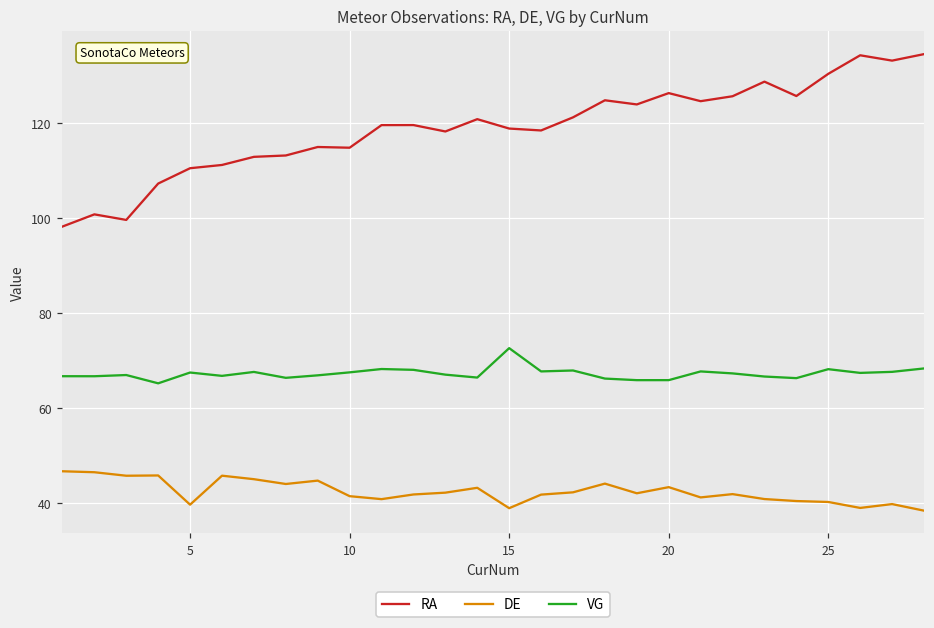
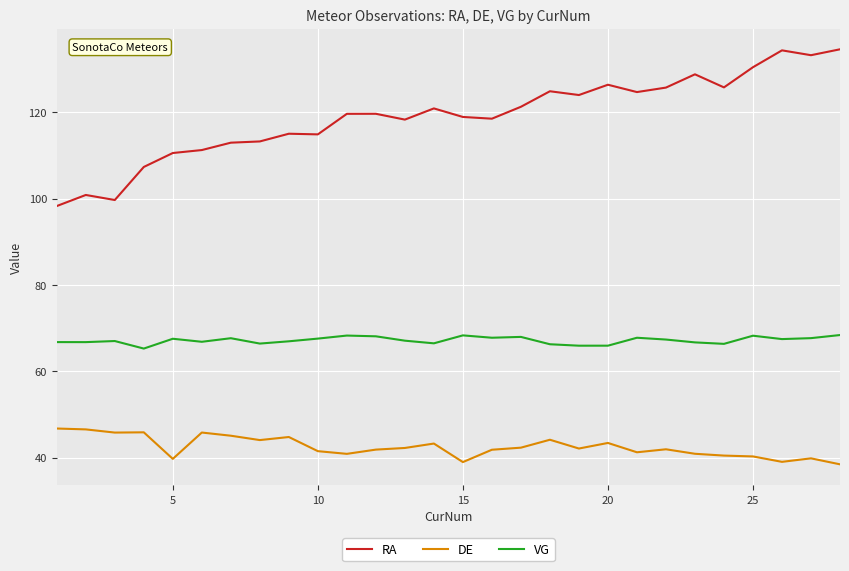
VG, 15: 73 -> 68
